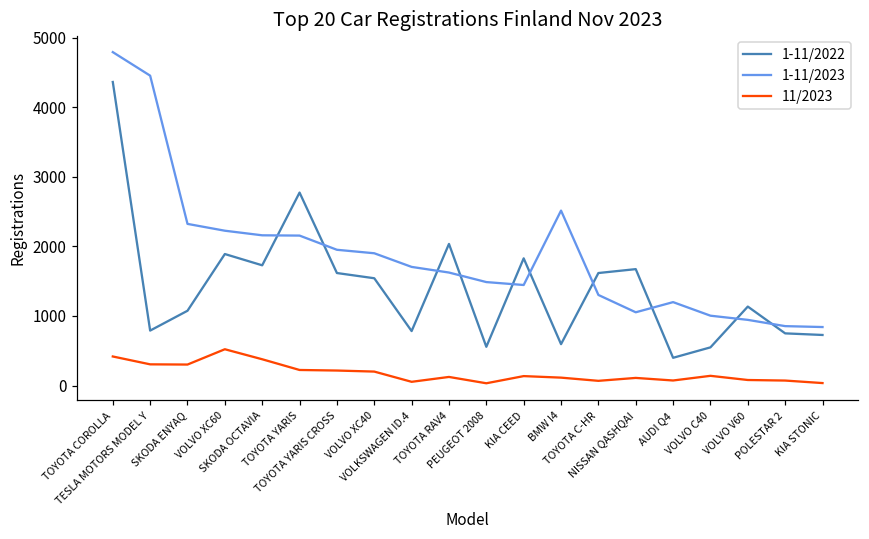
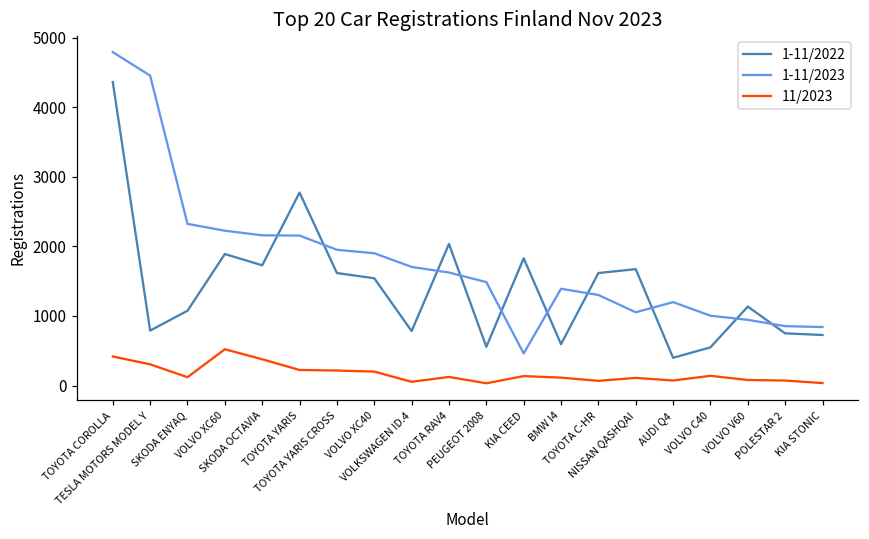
11/2023, SKODA ENYAQ: 300 -> 100
1-11/2023, KIA CEED: 1400 -> 500
1-11/2023, BMW I4: 2500 -> 1400
